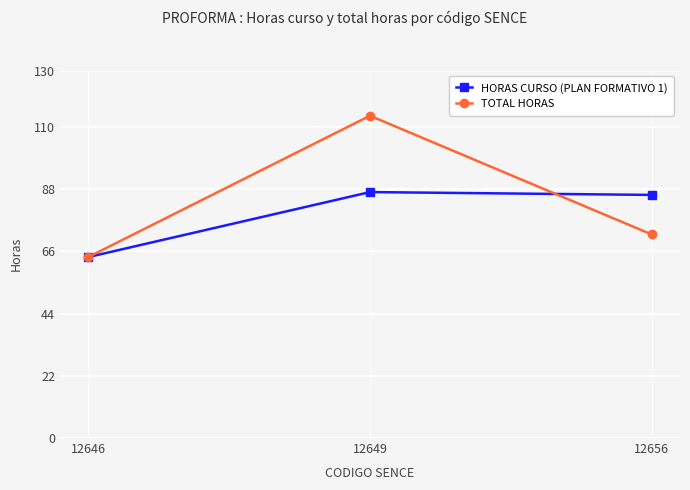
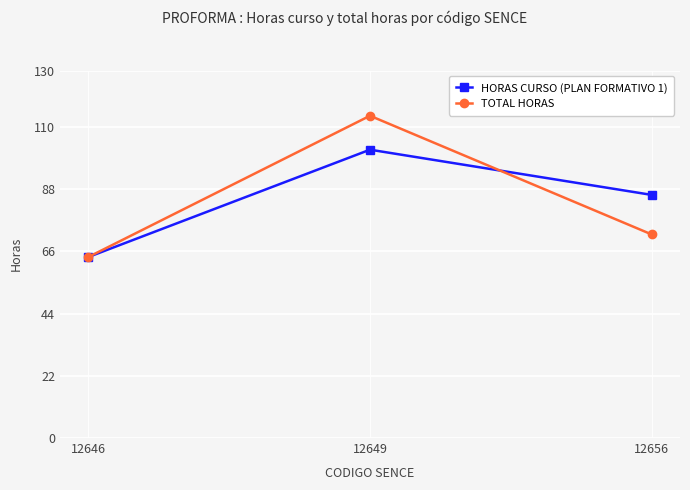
HORAS CURSO (PLAN FORMATIVO 1), 12649: 87 -> 102
